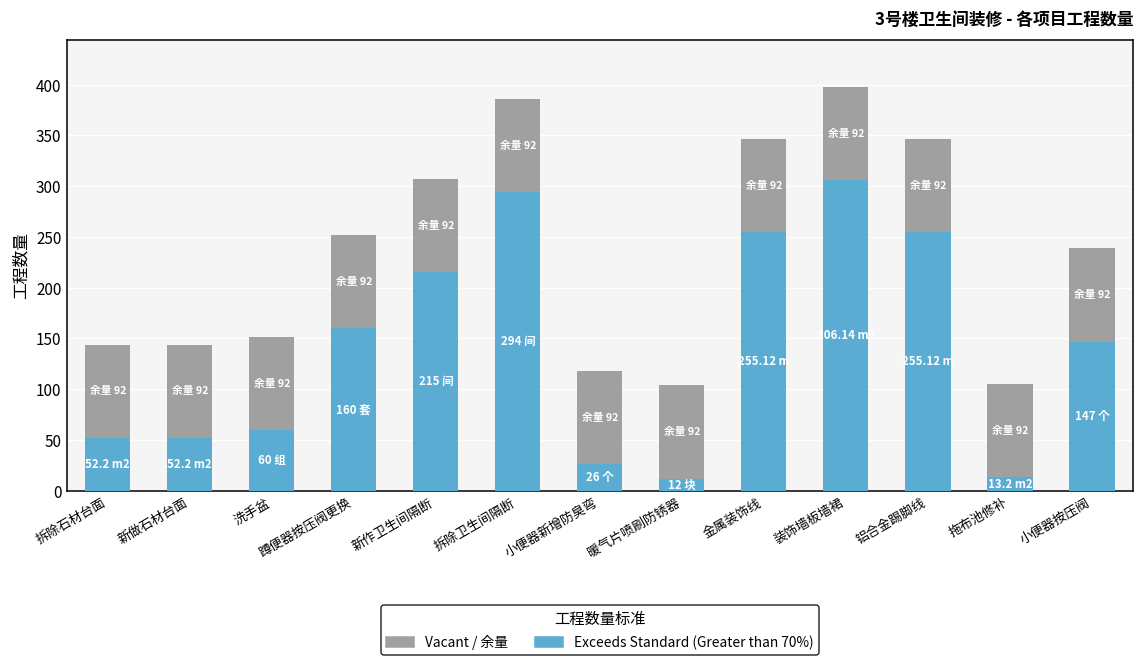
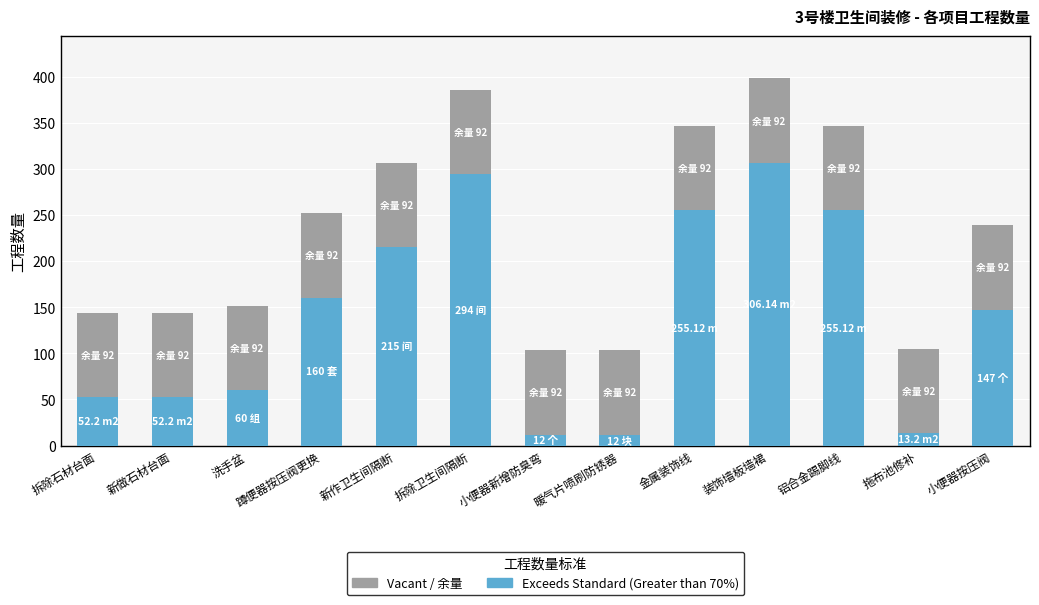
Exceeds Standard (Greater than 70%), 小便器新增防臭弯: 26 -> 12
